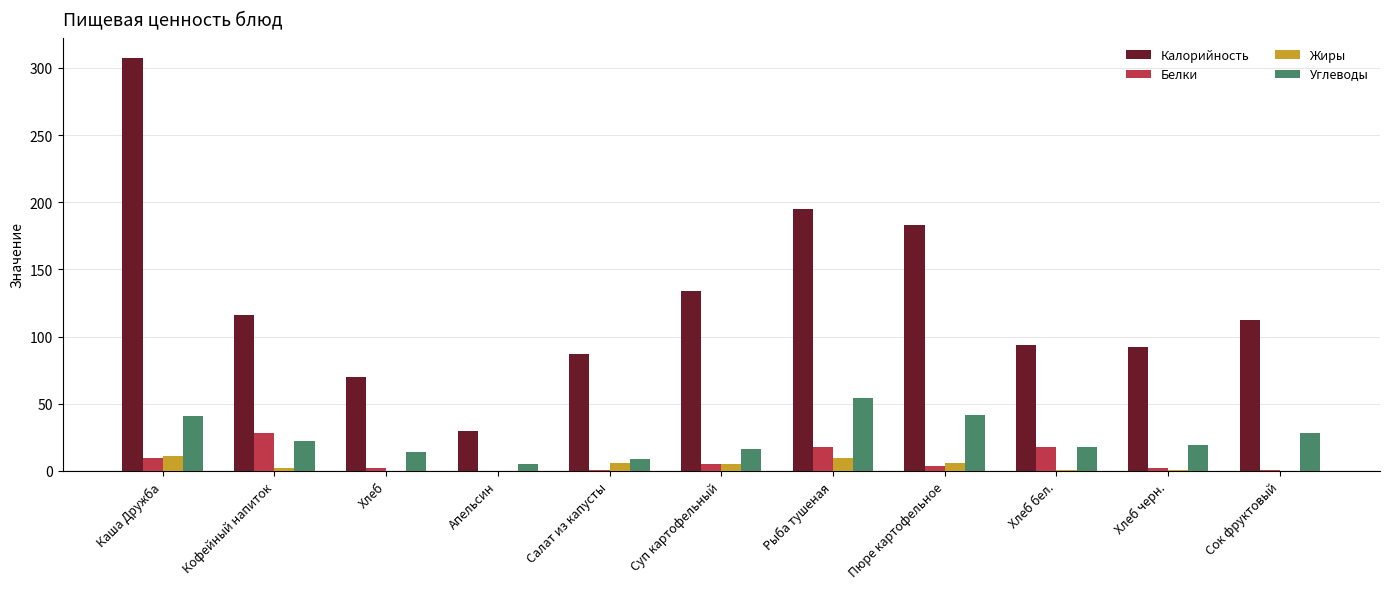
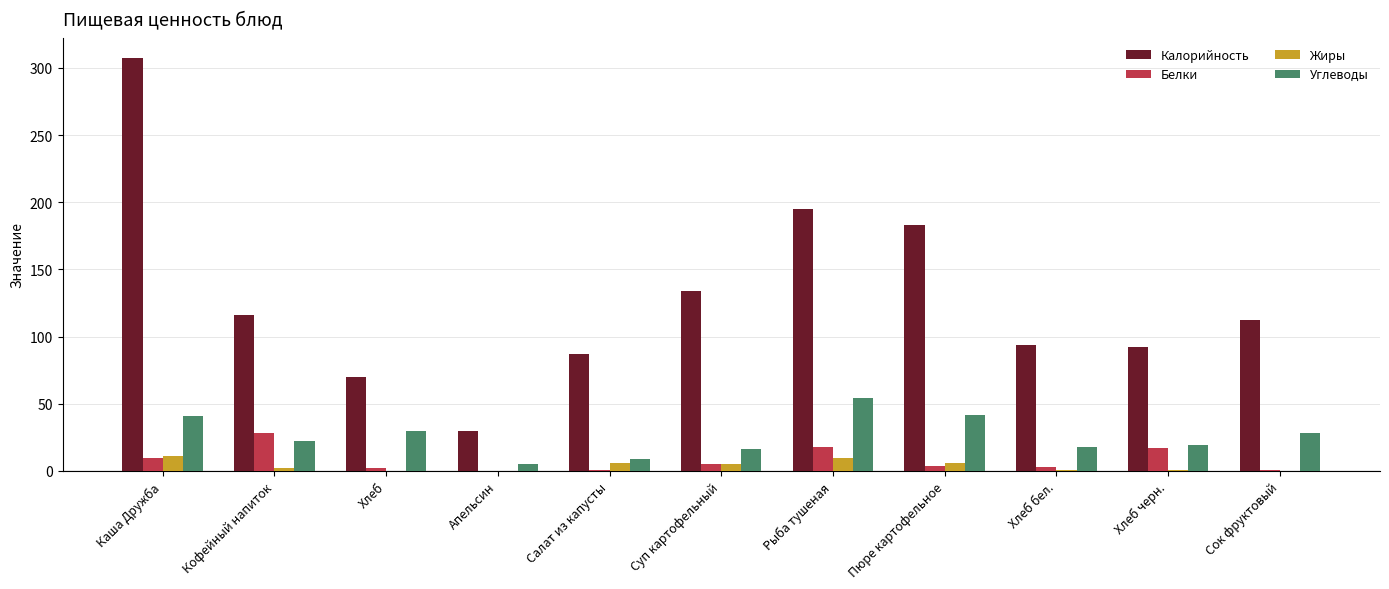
Углеводы, Хлеб: 14 -> 30
Белки, Хлеб бел.: 18 -> 3
Белки, Хлеб черн.: 2 -> 17
